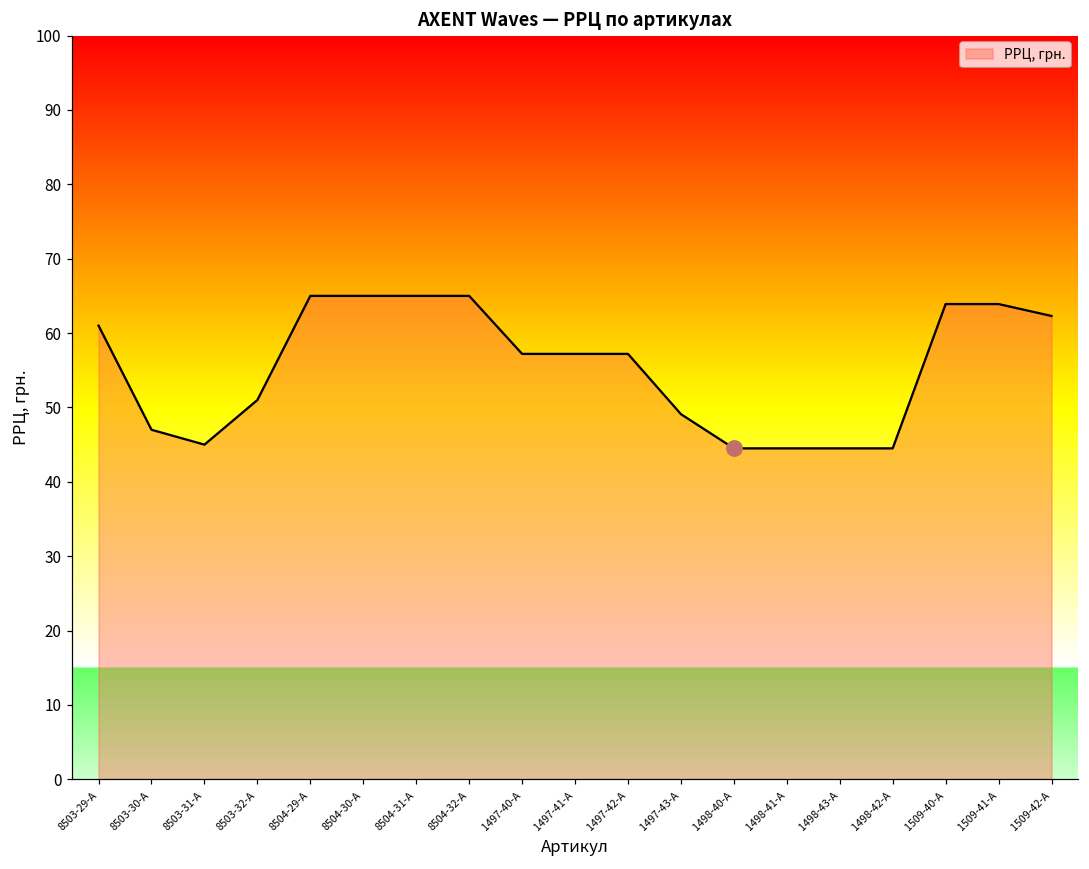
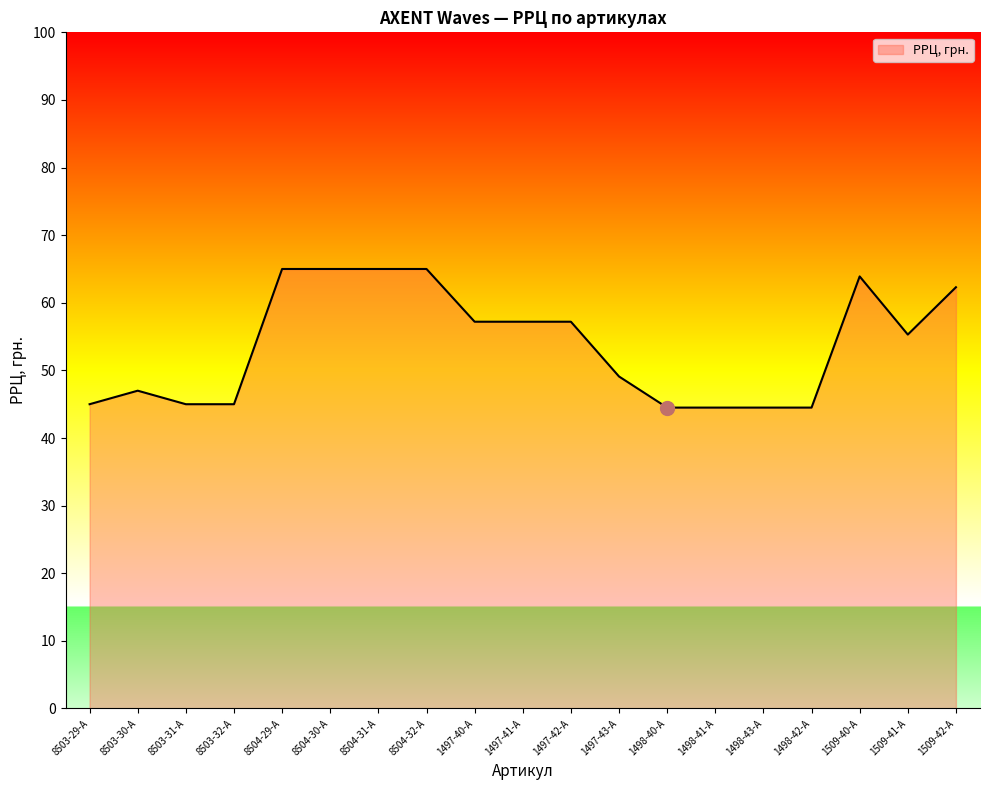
РРЦ, грн., 8503-29-A: 61 -> 45
РРЦ, грн., 8503-32-A: 51 -> 45
РРЦ, грн., 1509-41-A: 64 -> 55
